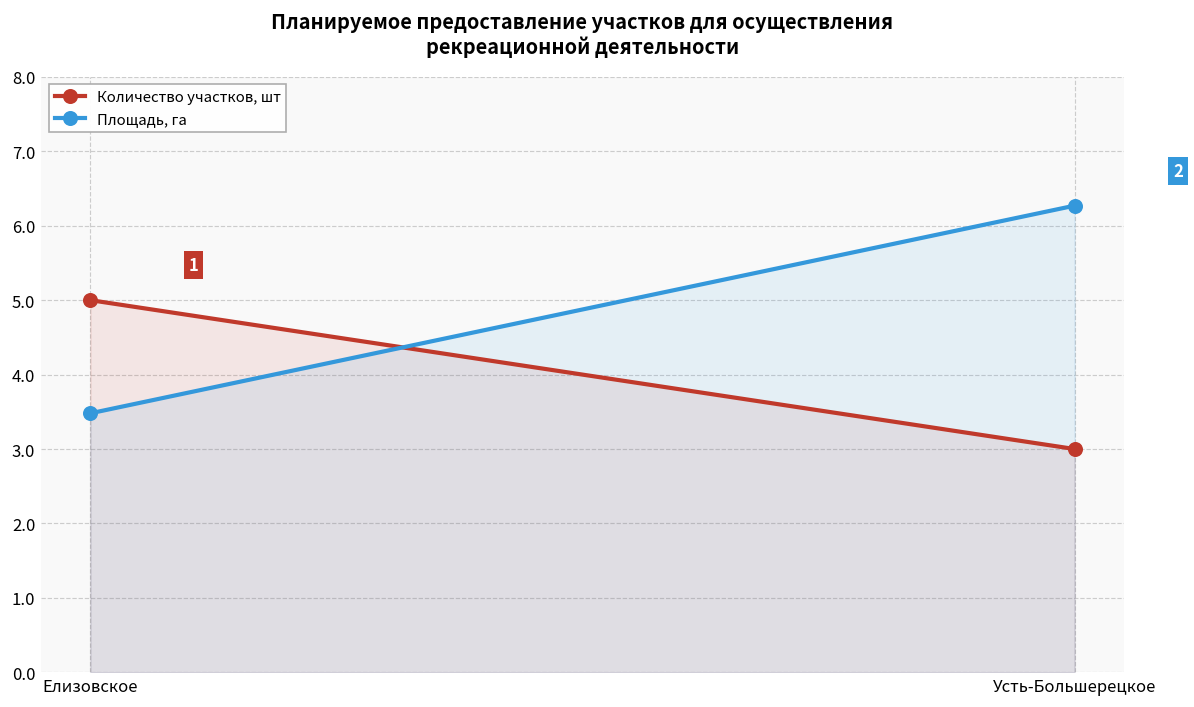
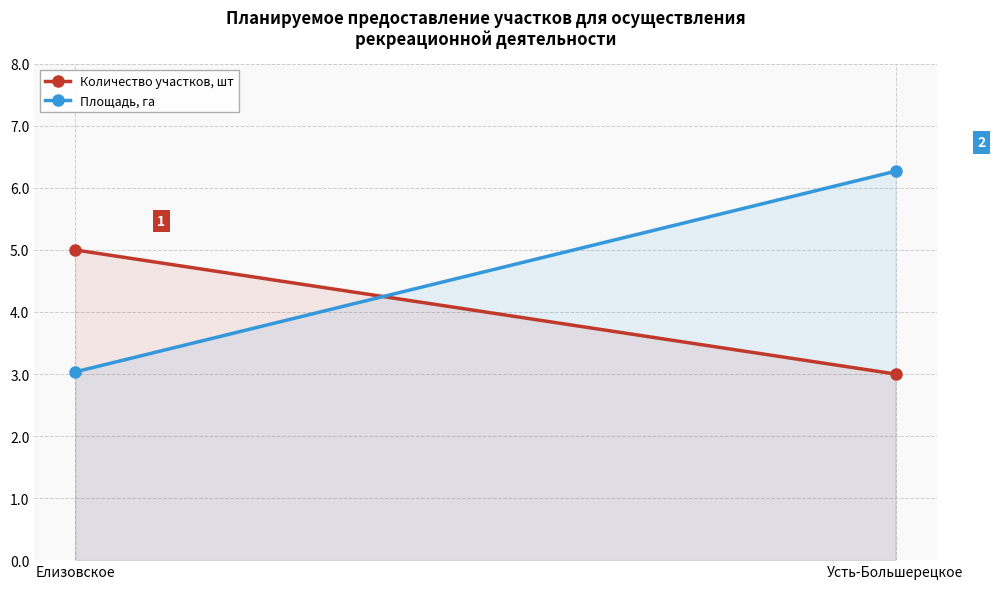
Площадь, га, Елизовское: 3.5 -> 3.0
